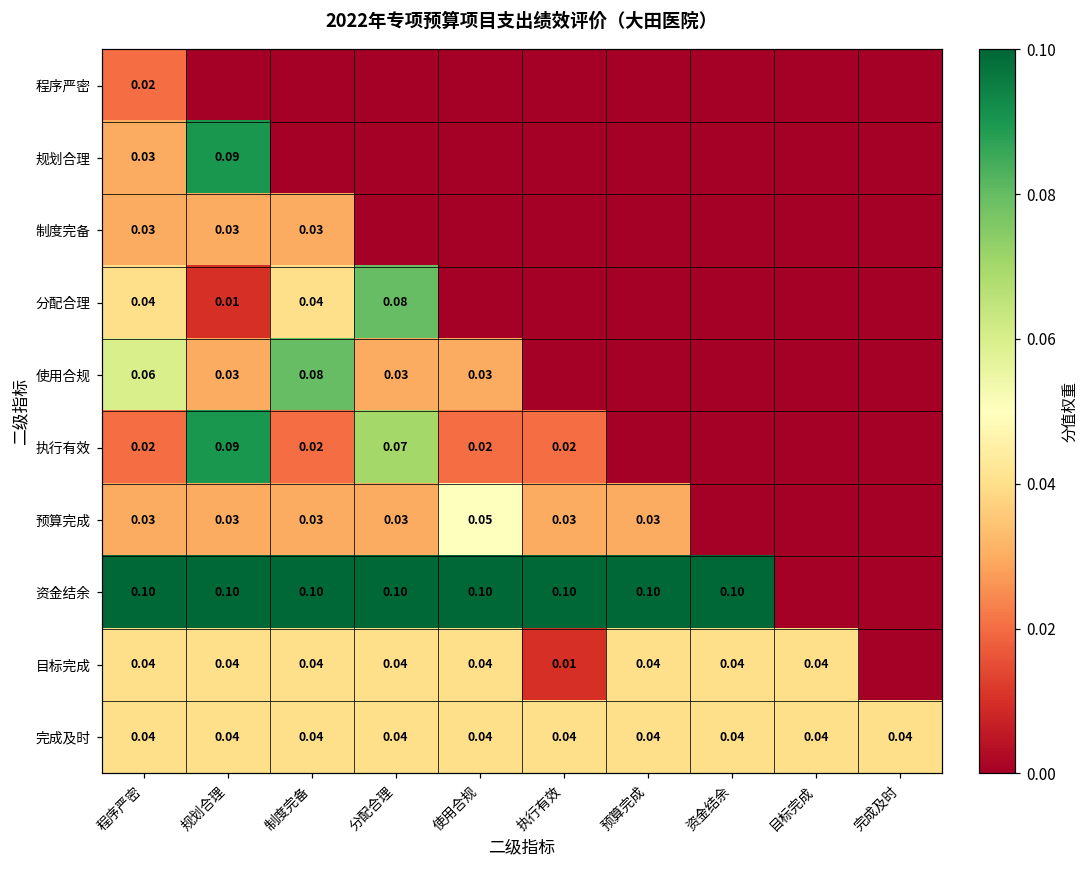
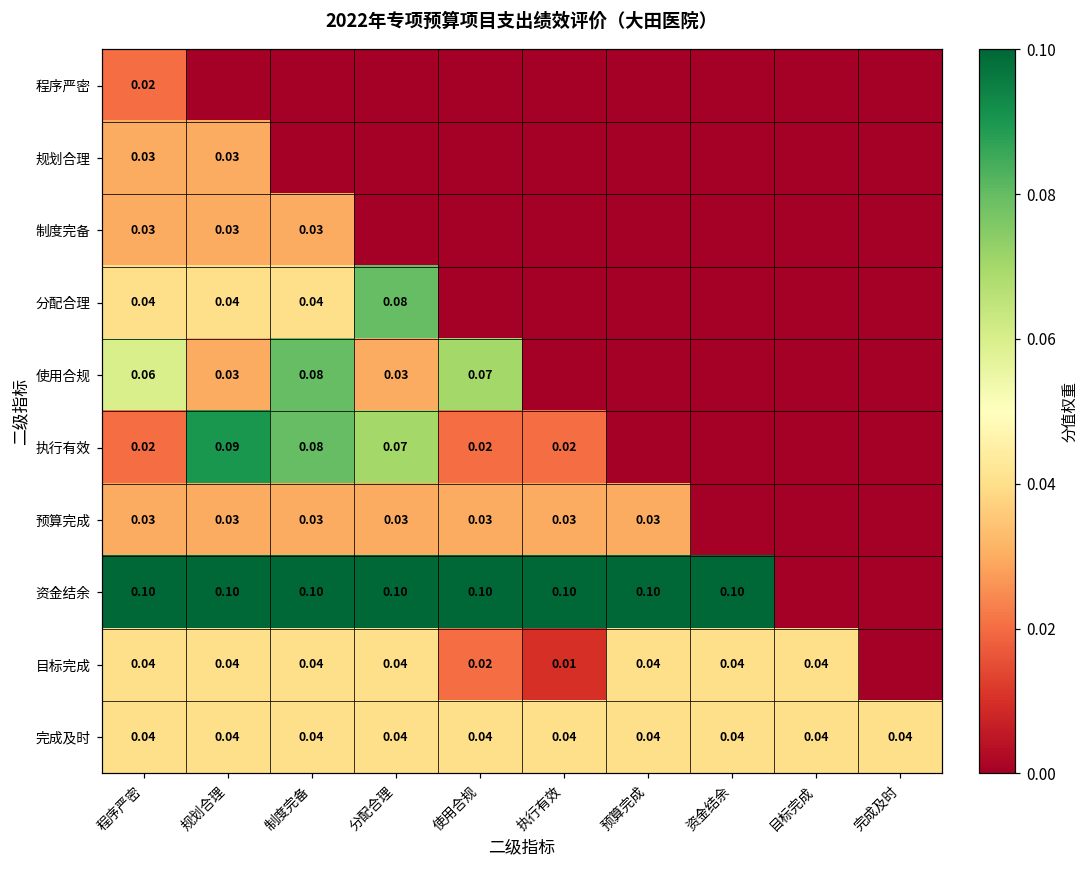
规划合理, 规划合理: 0.09 -> 0.03
分配合理, 规划合理: 0.01 -> 0.04
使用合规, 使用合规: 0.03 -> 0.07
执行有效, 制度完备: 0.02 -> 0.08
预算完成, 使用合规: 0.05 -> 0.03
目标完成, 使用合规: 0.04 -> 0.02
